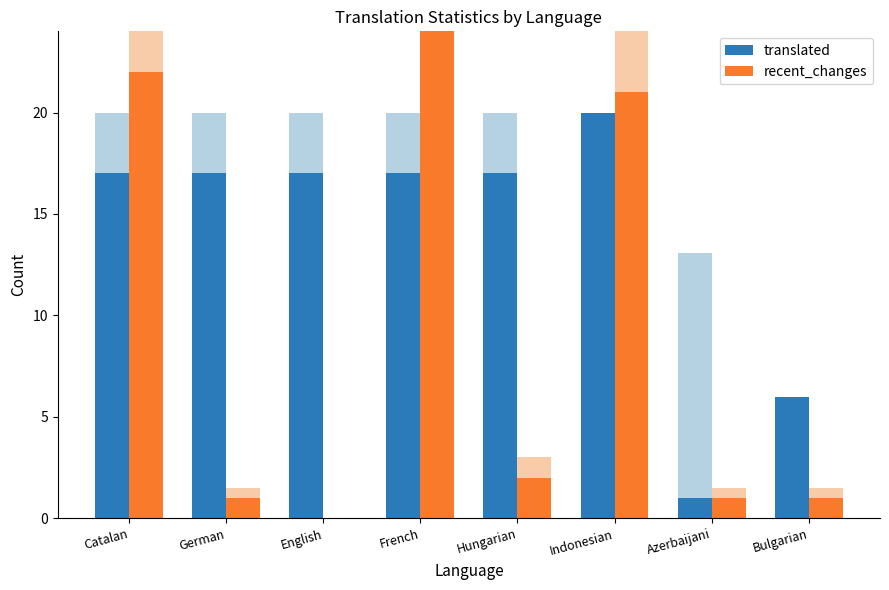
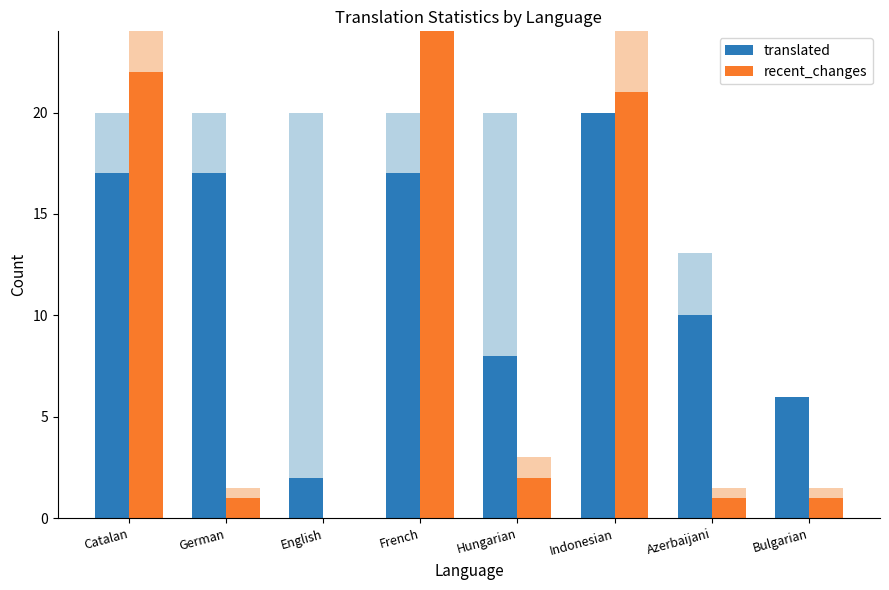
translated, English: 17 -> 2
translated, Hungarian: 17 -> 8
translated, Azerbaijani: 1 -> 10
